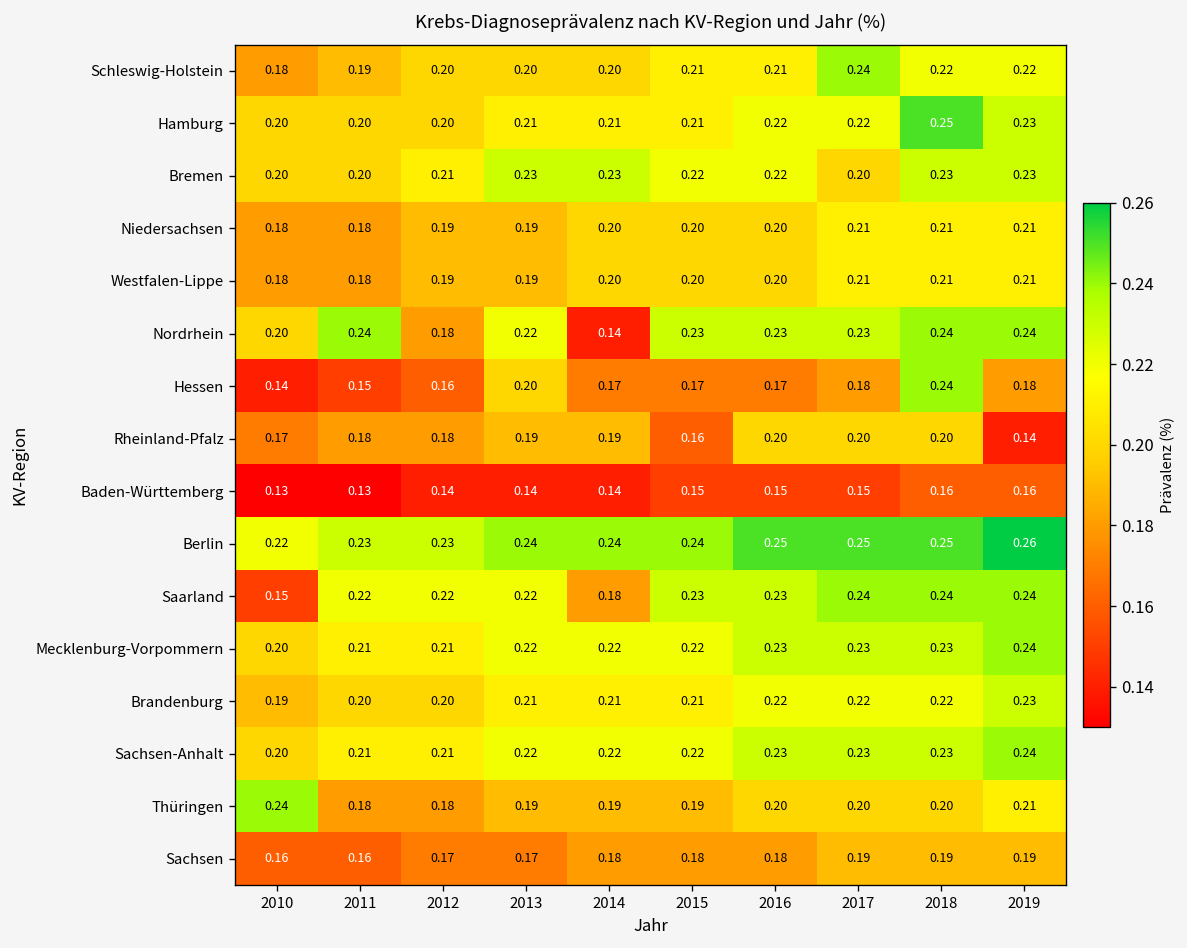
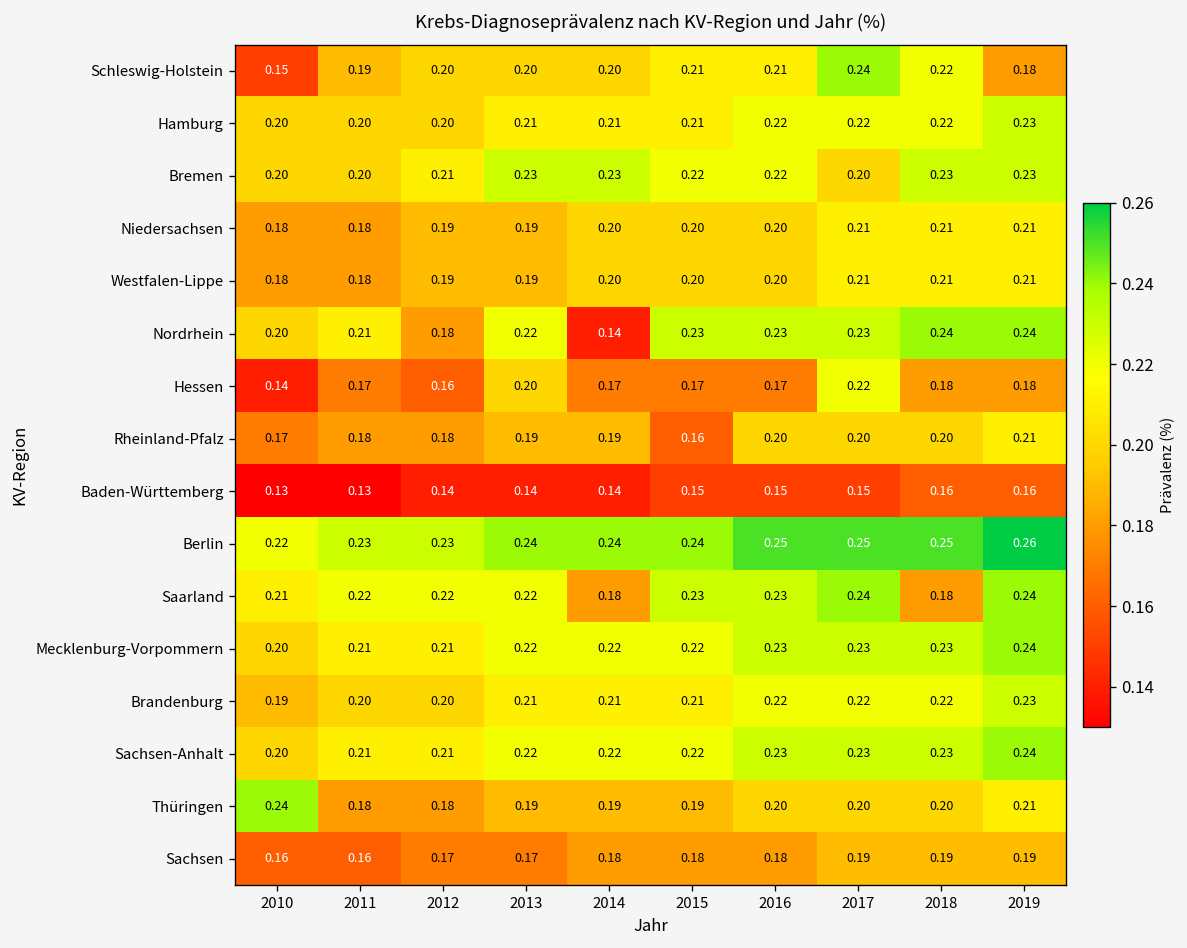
Schleswig-Holstein, 2010: 0.18 -> 0.15
Schleswig-Holstein, 2019: 0.22 -> 0.18
Hamburg, 2018: 0.25 -> 0.22
Nordrhein, 2011: 0.24 -> 0.21
Hessen, 2011: 0.15 -> 0.17
Hessen, 2017: 0.18 -> 0.22
Hessen, 2018: 0.24 -> 0.18
Rheinland-Pfalz, 2019: 0.14 -> 0.21
Saarland, 2010: 0.15 -> 0.21
Saarland, 2018: 0.24 -> 0.18
